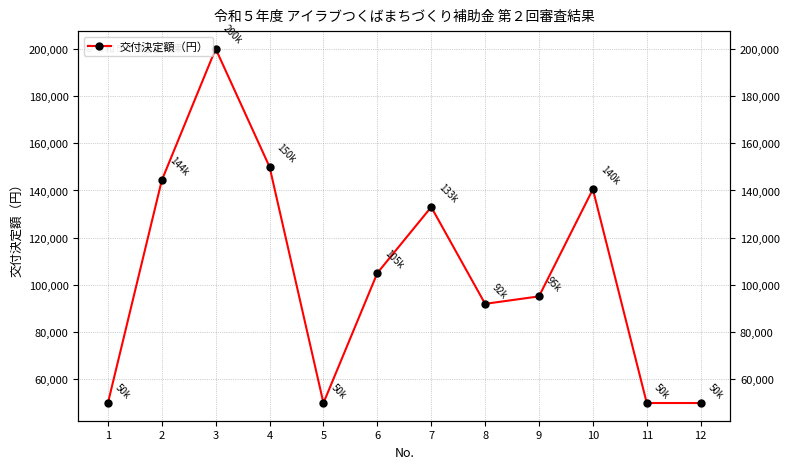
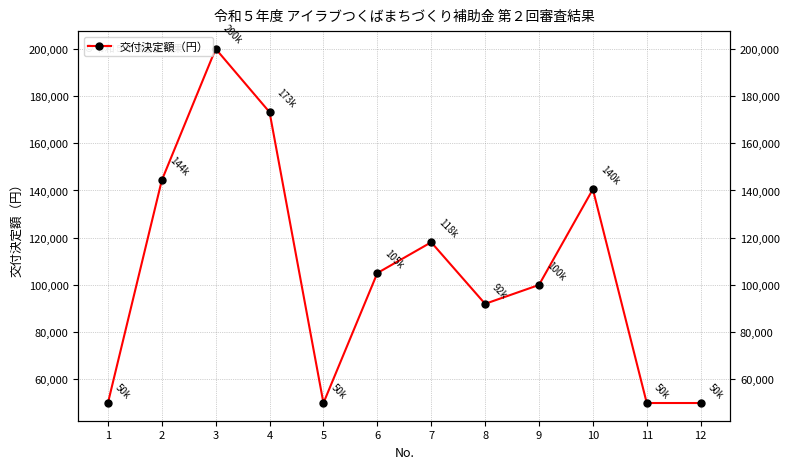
4: 150k -> 173k
7: 133k -> 118k
9: 95k -> 100k
